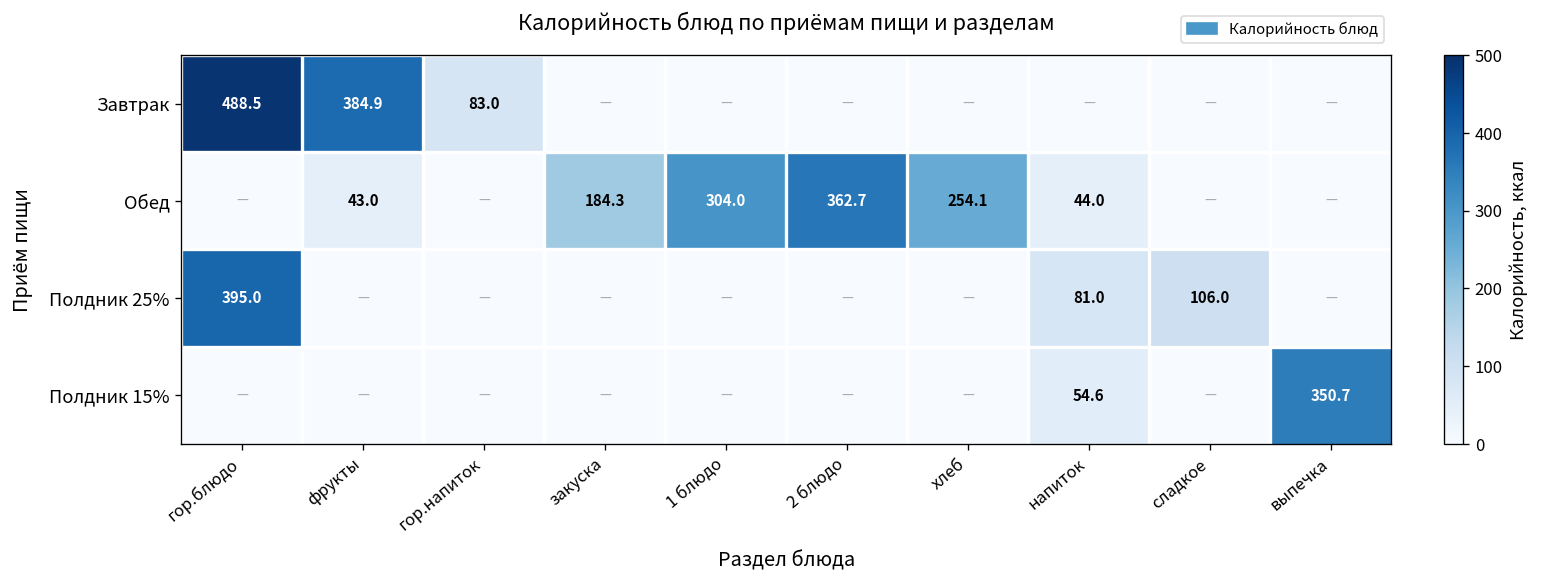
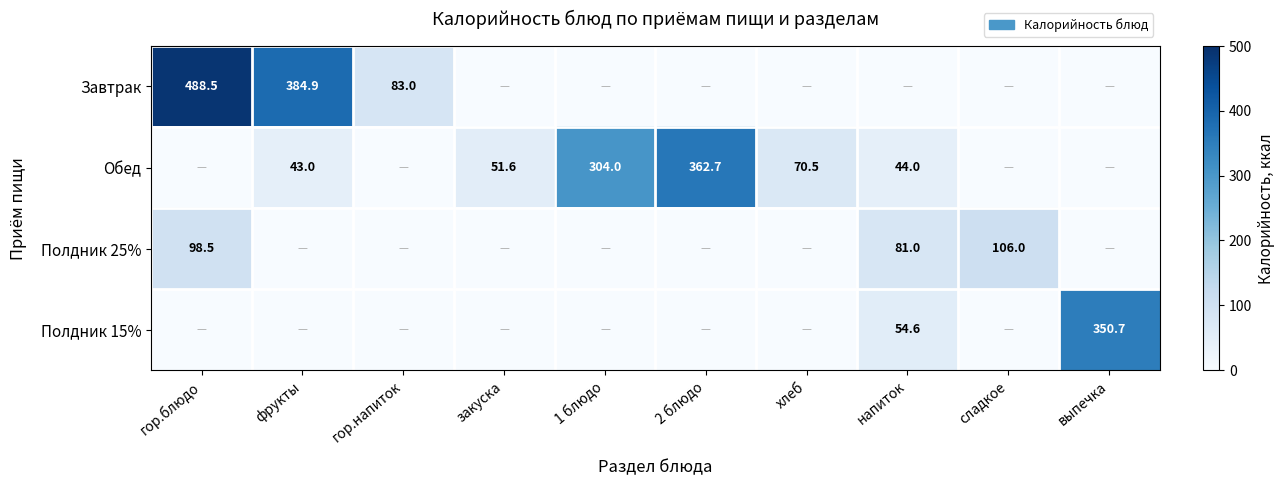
Обед, закуска: 184.3 -> 51.6
Обед, хлеб: 254.1 -> 70.5
Полдник 25%, гор.блюдо: 395.0 -> 98.5
